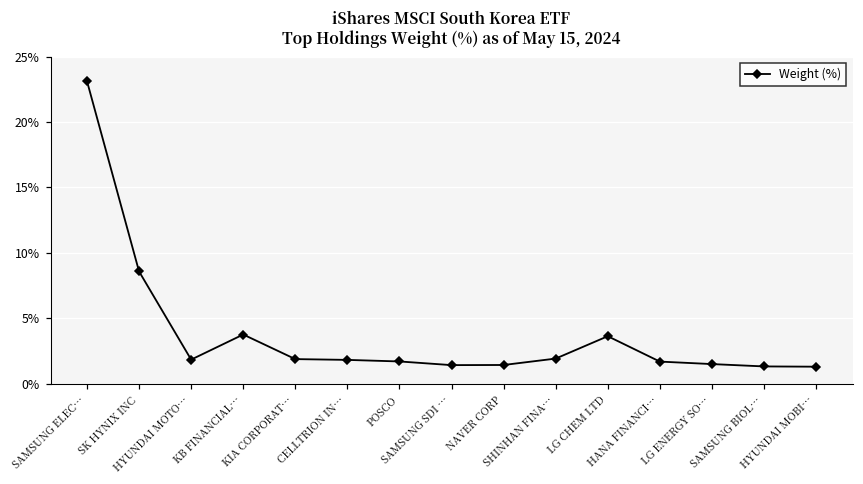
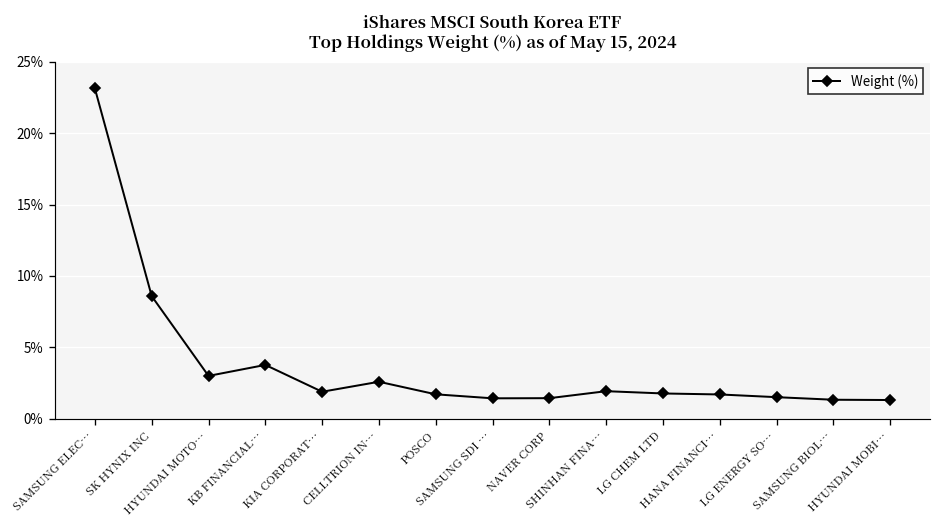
HYUNDAI MOTO…: 1.8% -> 3.0%
CELLTRION IN…: 1.8% -> 2.6%
LG CHEM LTD: 3.6% -> 1.8%
